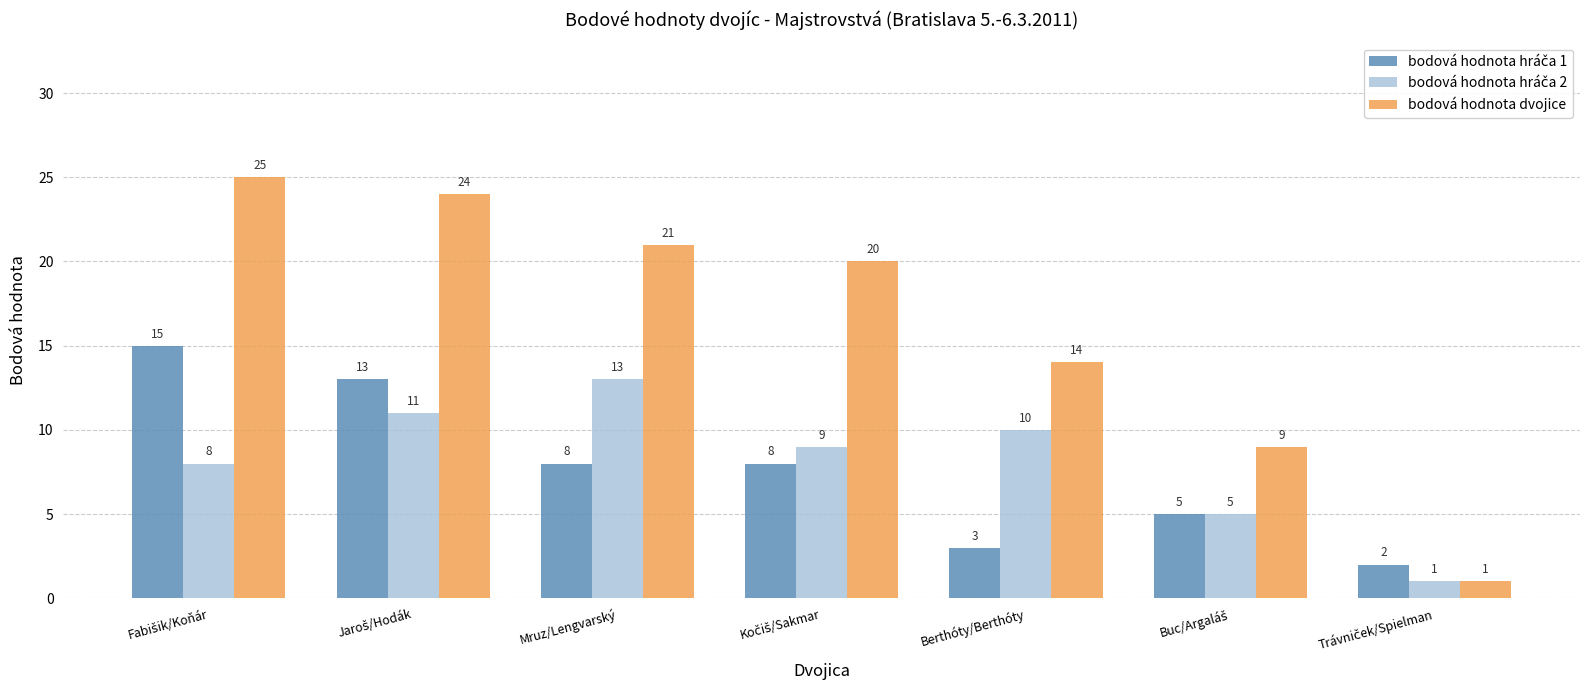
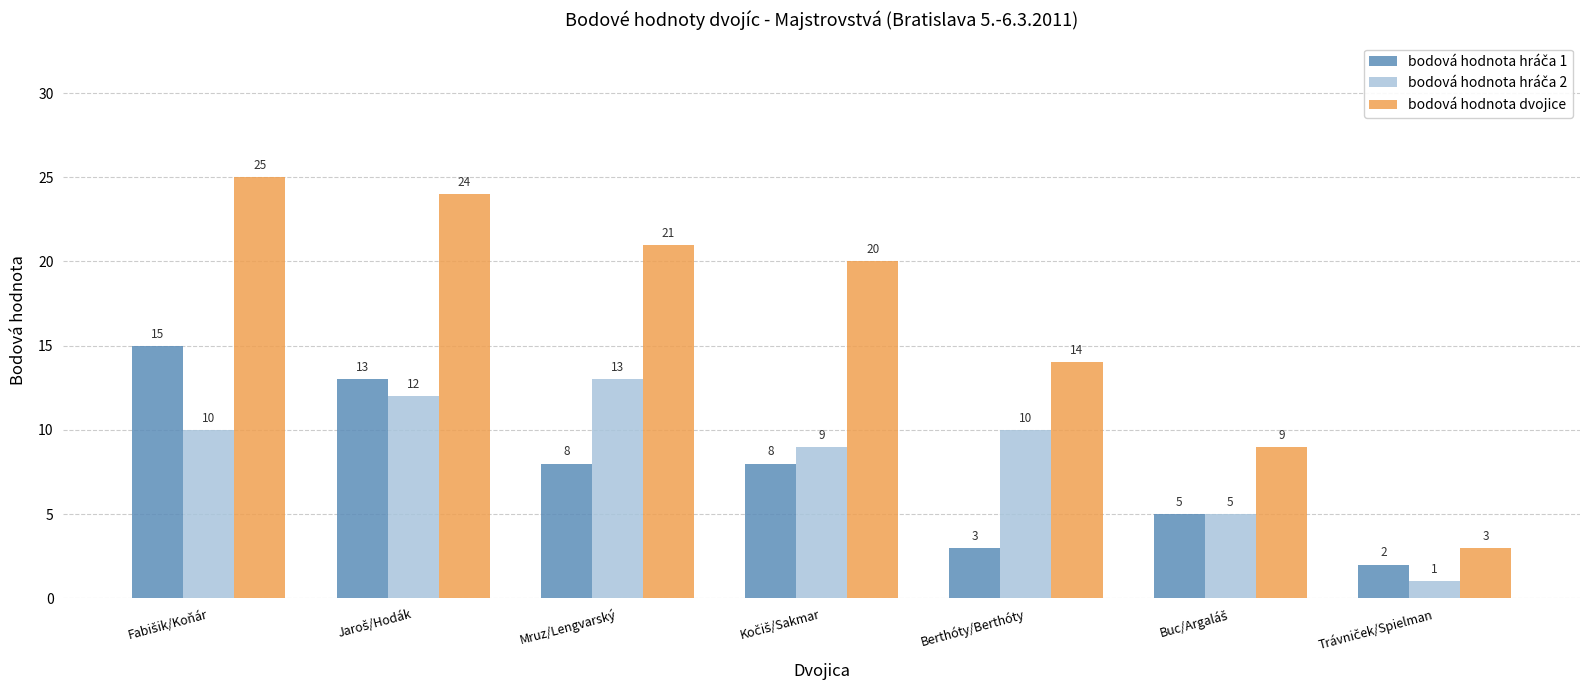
bodová hodnota hráča 2, Fabišik/Koňár: 8 -> 10
bodová hodnota hráča 2, Jaroš/Hodák: 11 -> 12
bodová hodnota dvojice, Trávniček/Spielman: 1 -> 3
